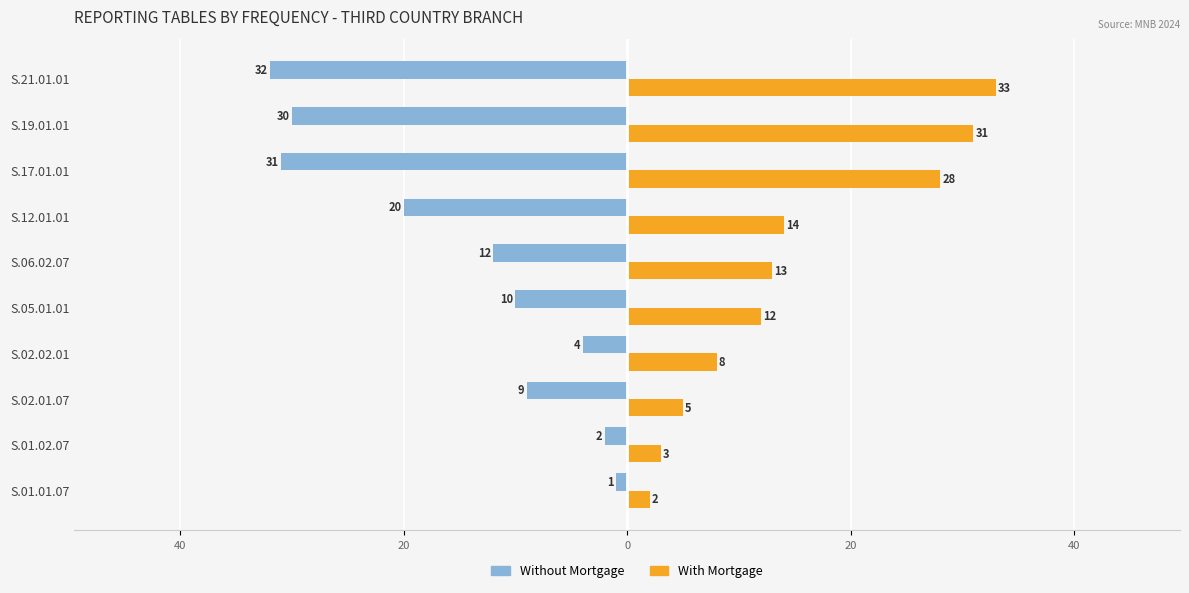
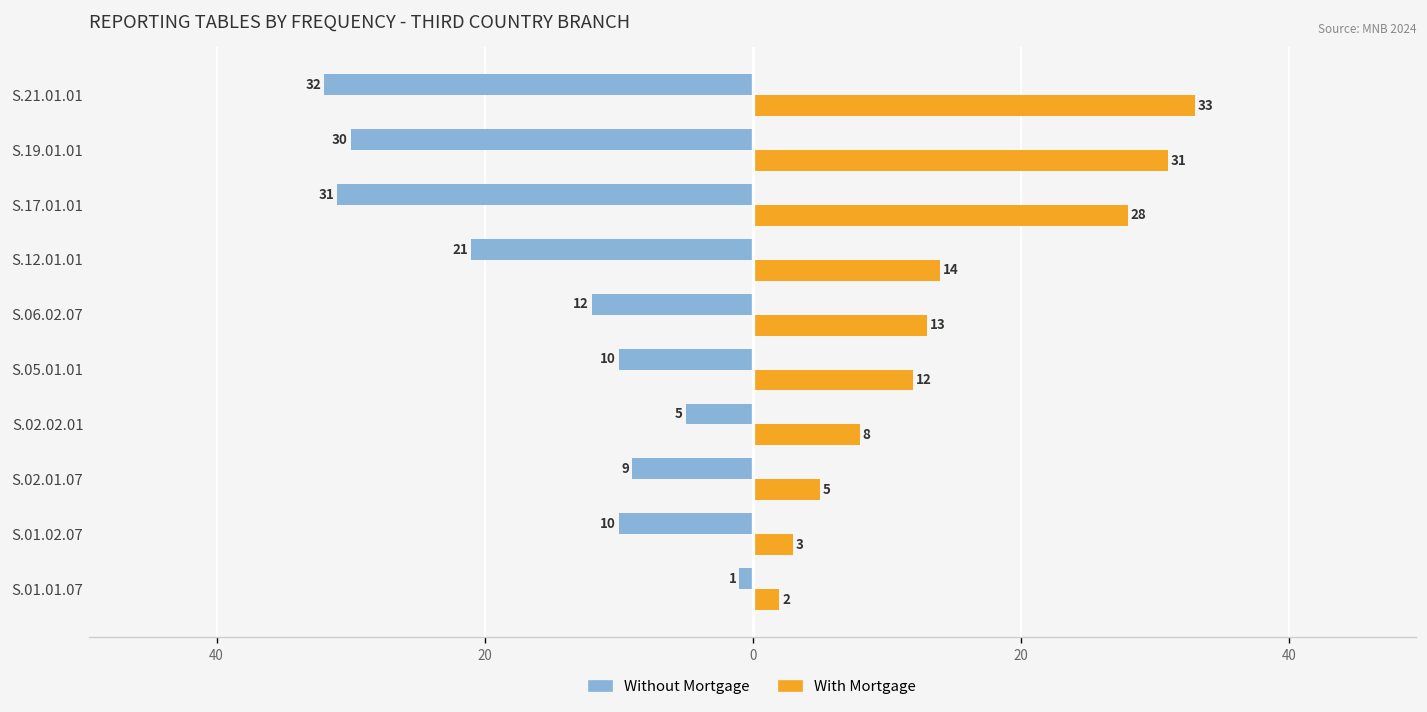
Without Mortgage, S.12.01.01: 20 -> 21
Without Mortgage, S.02.02.01: 4 -> 5
Without Mortgage, S.01.02.07: 2 -> 10
